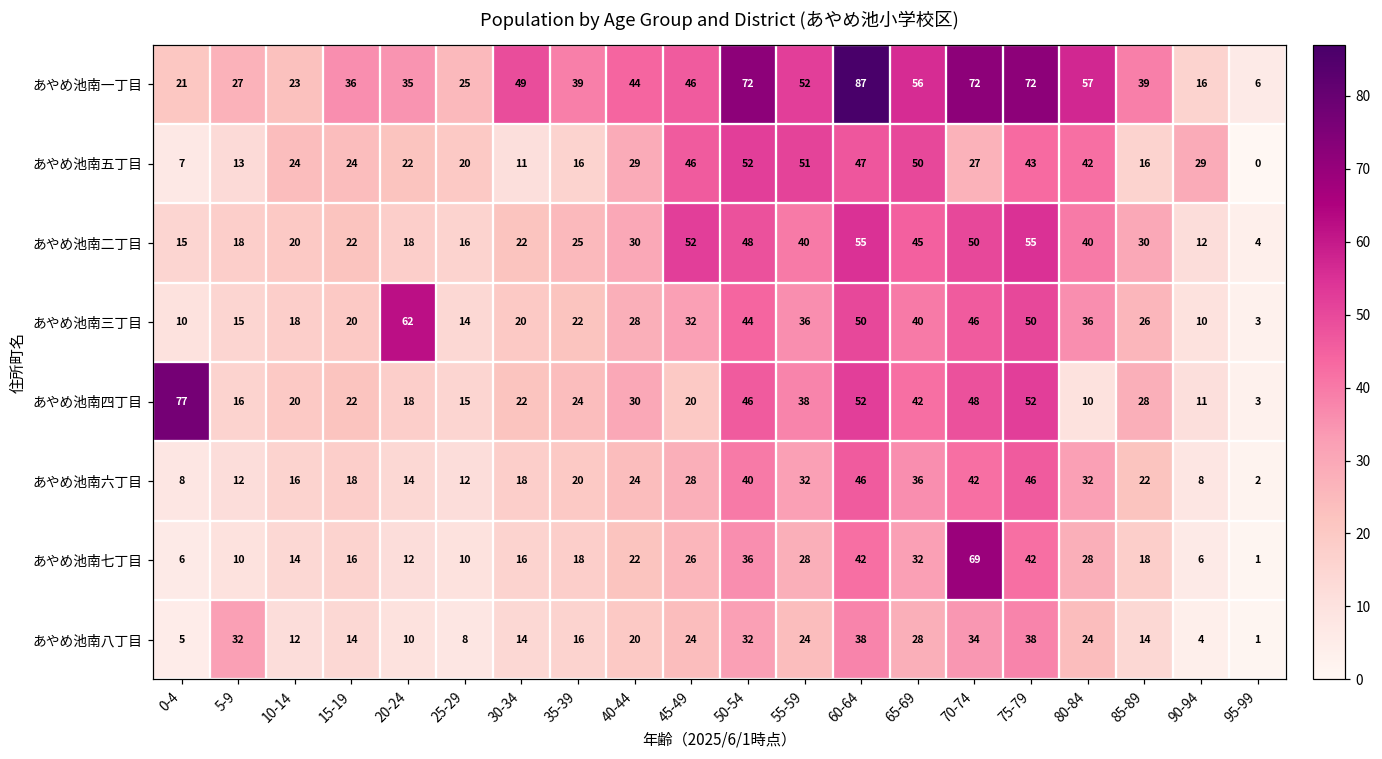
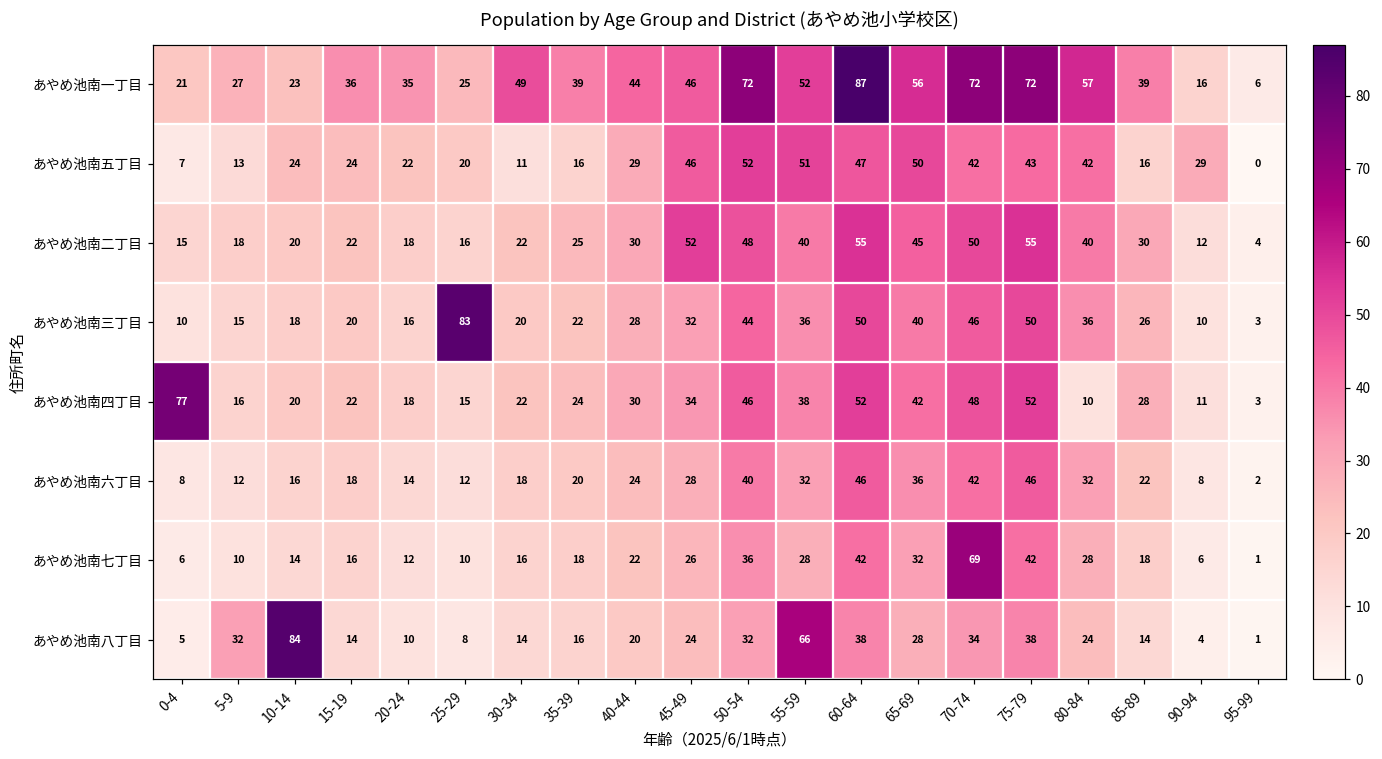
あやめ池南五丁目, 70-74: 27 -> 42
あやめ池南三丁目, 20-24: 62 -> 16
あやめ池南三丁目, 25-29: 14 -> 83
あやめ池南四丁目, 45-49: 20 -> 34
あやめ池南八丁目, 10-14: 12 -> 84
あやめ池南八丁目, 55-59: 24 -> 66
